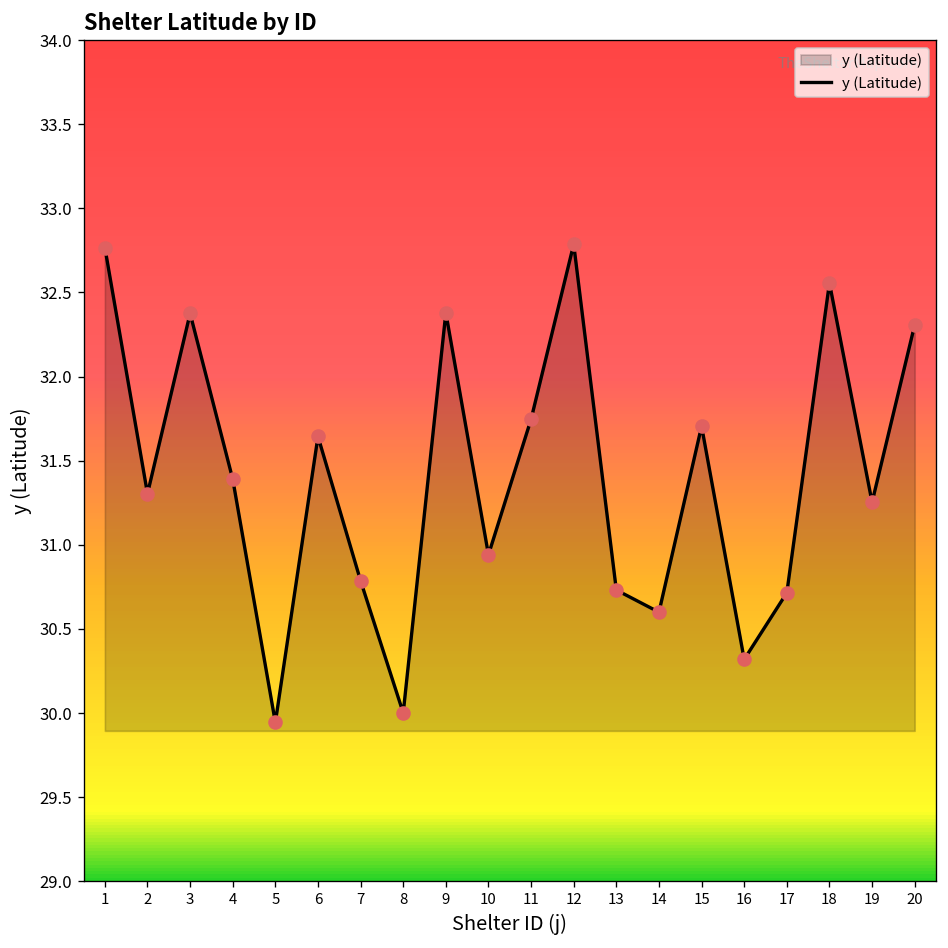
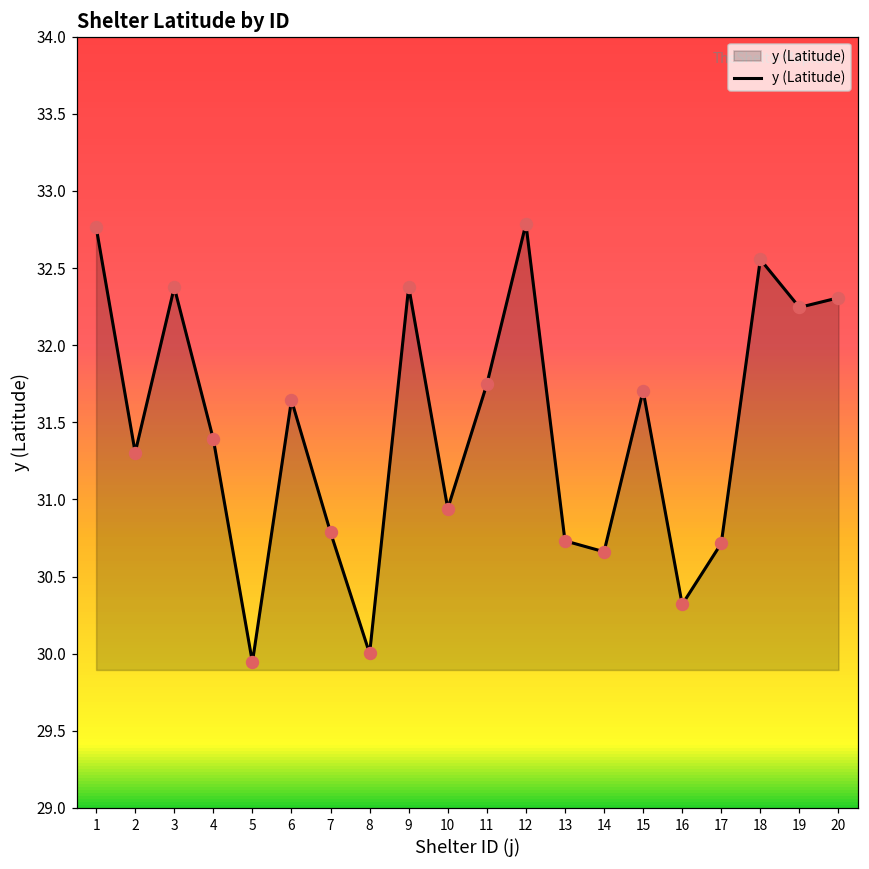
14: 30.60 -> 30.66
19: 31.25 -> 32.25
